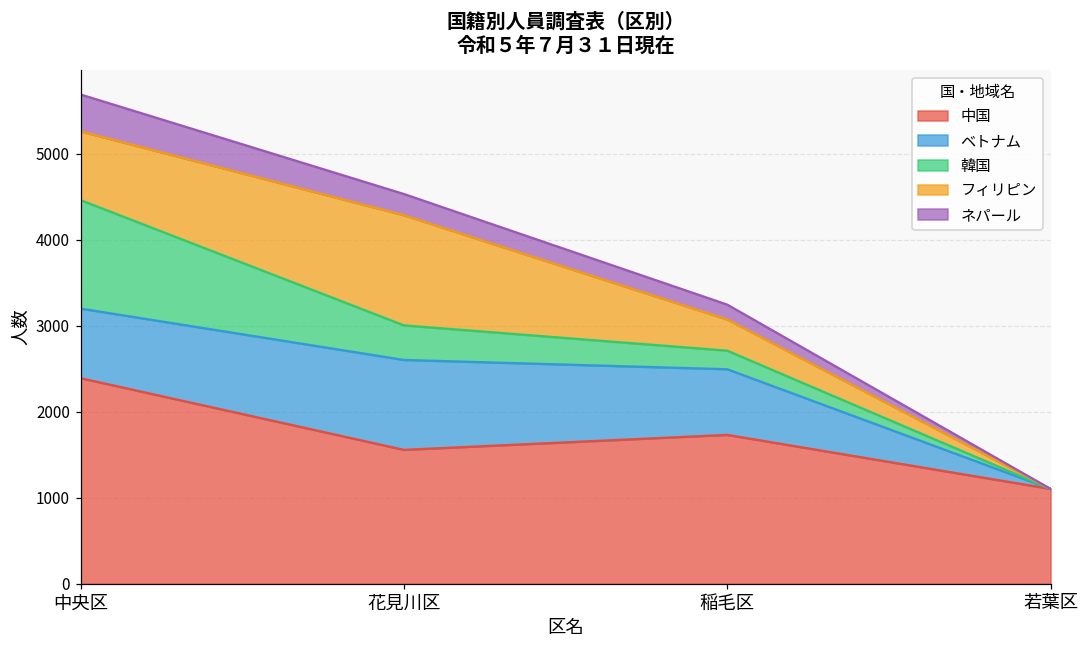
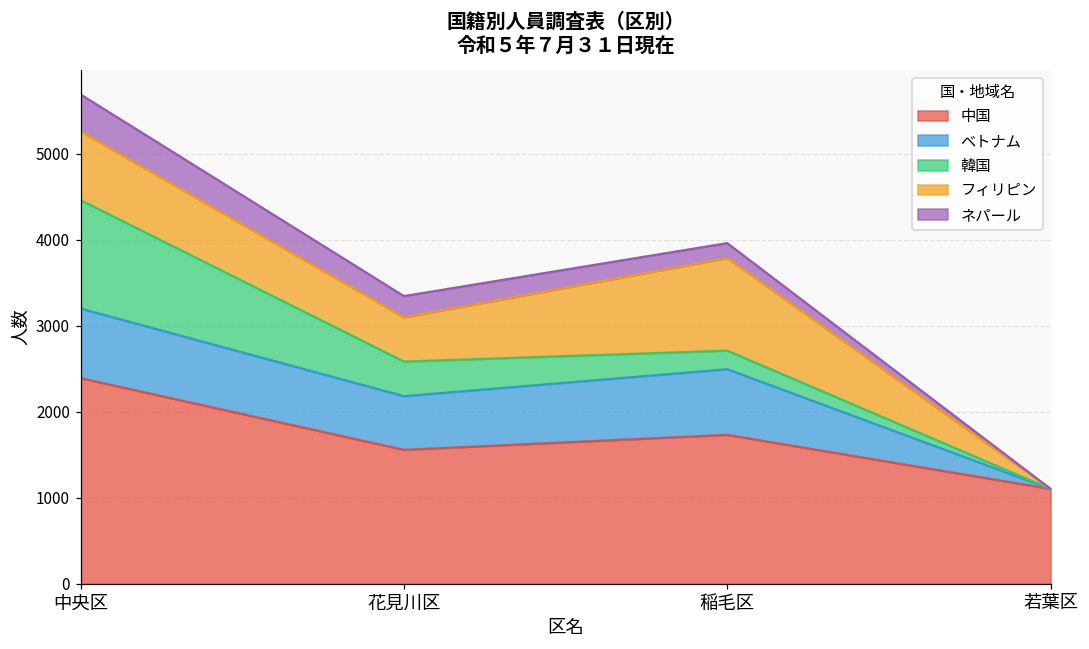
ベトナム, 花見川区: 1000 -> 600
フィリピン, 花見川区: 1300 -> 500
フィリピン, 稲毛区: 400 -> 1100
